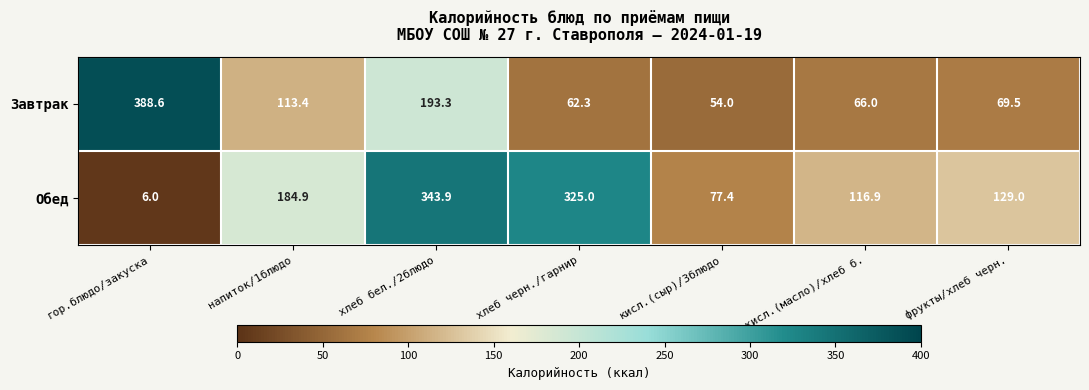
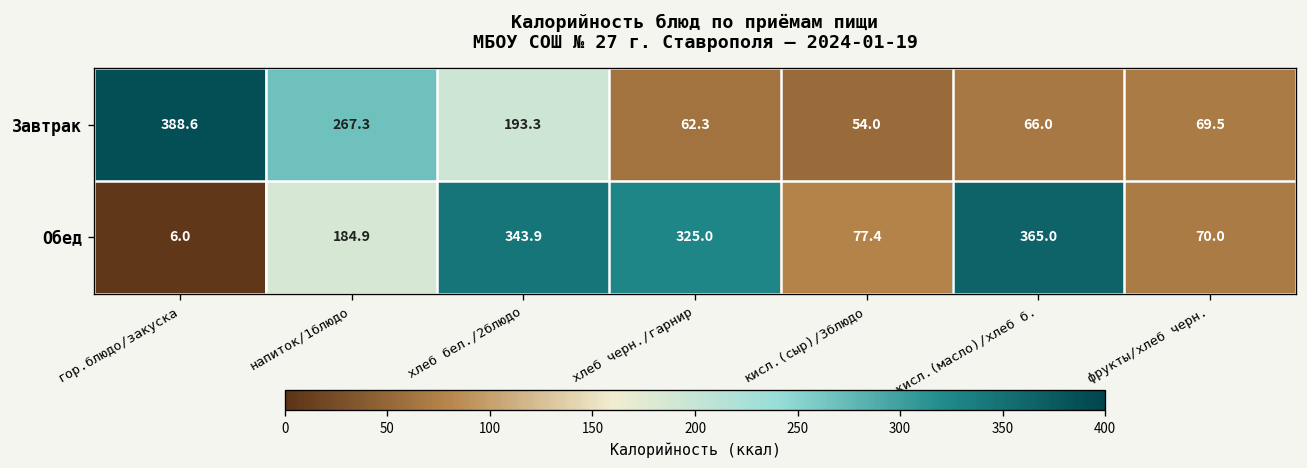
Завтрак, напиток/1блюдо: 113.4 -> 267.3
Обед, кисл.(масло)/хлеб б.: 116.9 -> 365.0
Обед, фрукты/хлеб черн.: 129.0 -> 70.0
